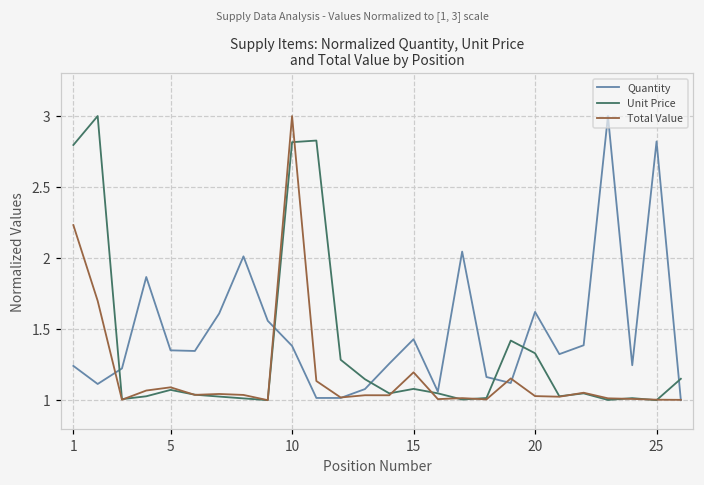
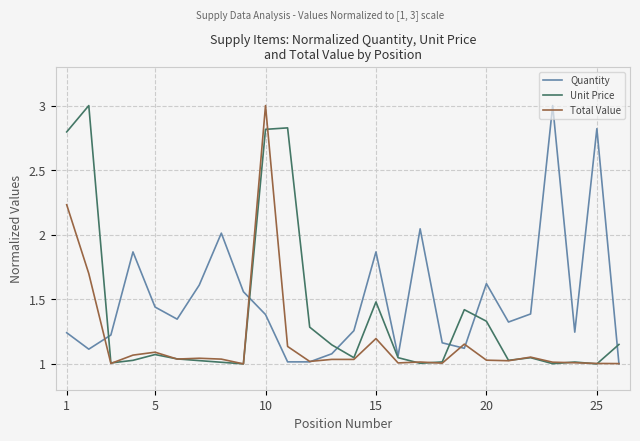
Quantity, 5: 1.35 -> 1.44
Quantity, 15: 1.43 -> 1.87
Unit Price, 15: 1.08 -> 1.48
